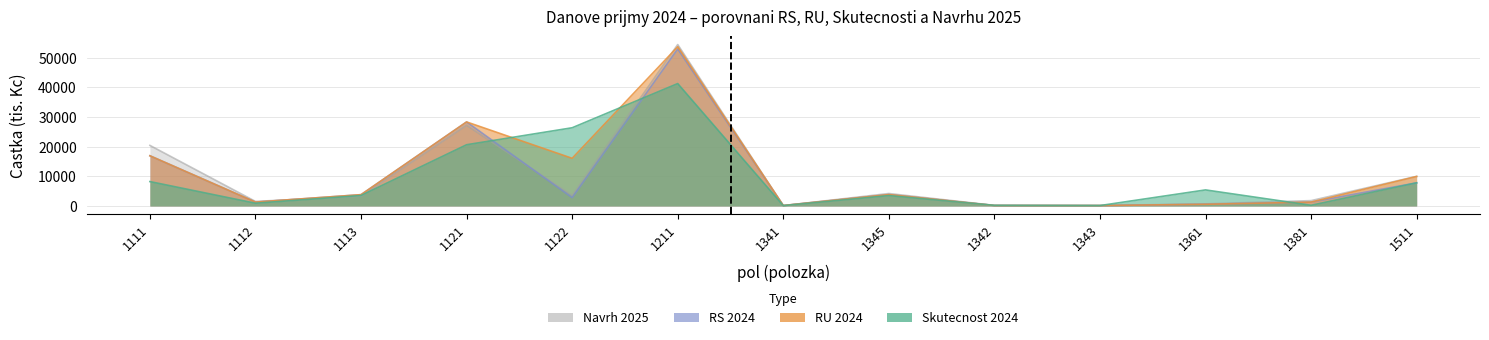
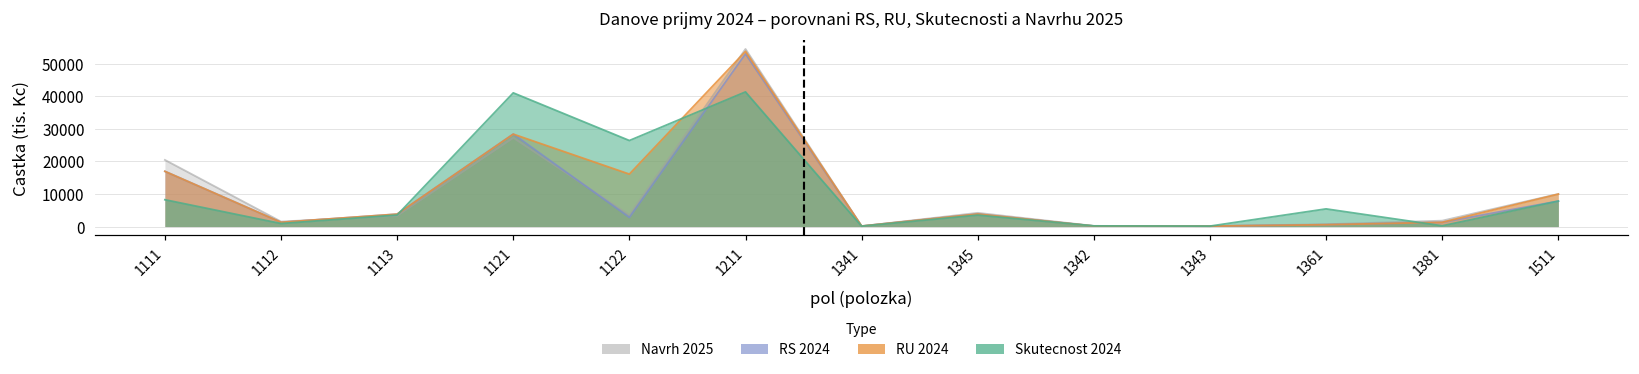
Skutecnost 2024, 1121: 21000 -> 41000
